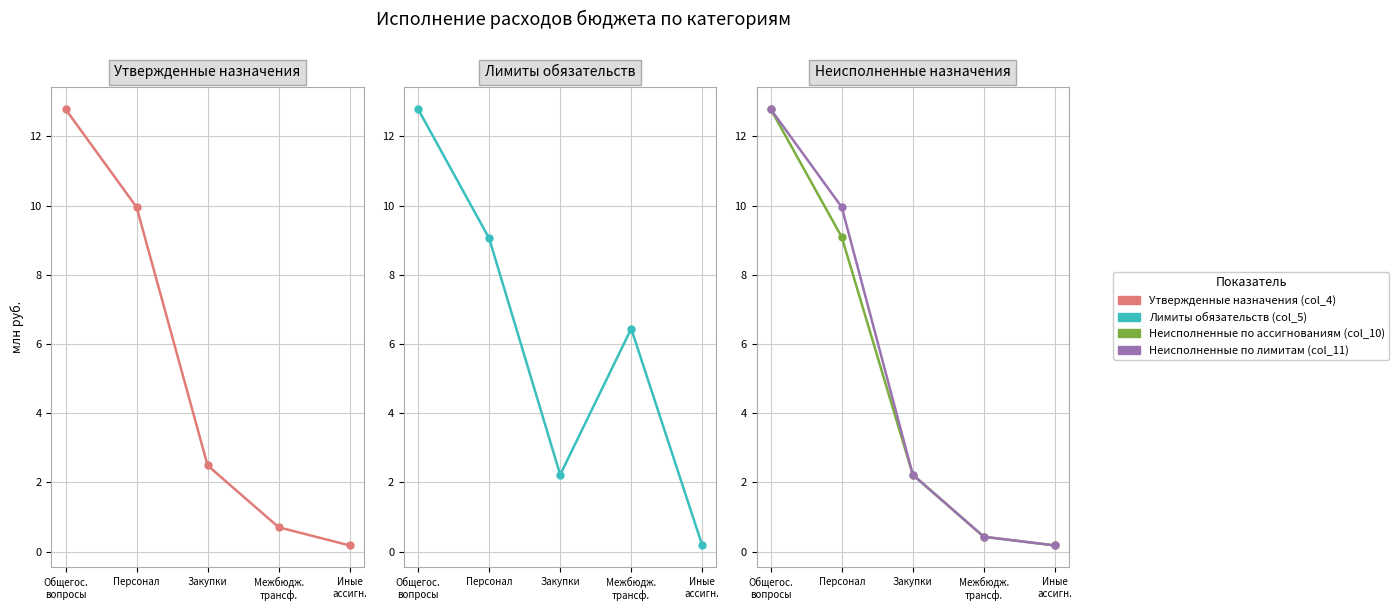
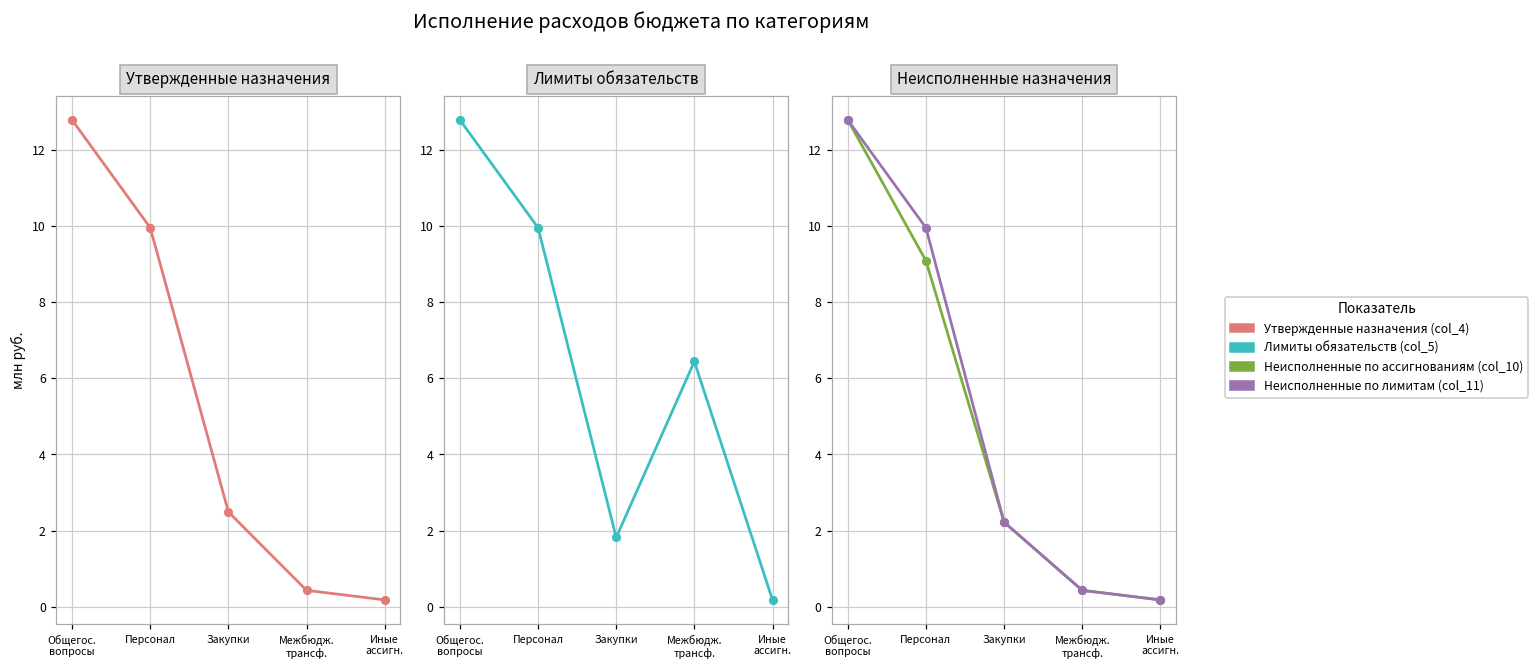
Утвержденные назначения, Межбюдж. трансф.: 0.7 -> 0.4
Лимиты обязательств, Персонал: 9.1 -> 10.0
Лимиты обязательств, Закупки: 2.2 -> 1.8
